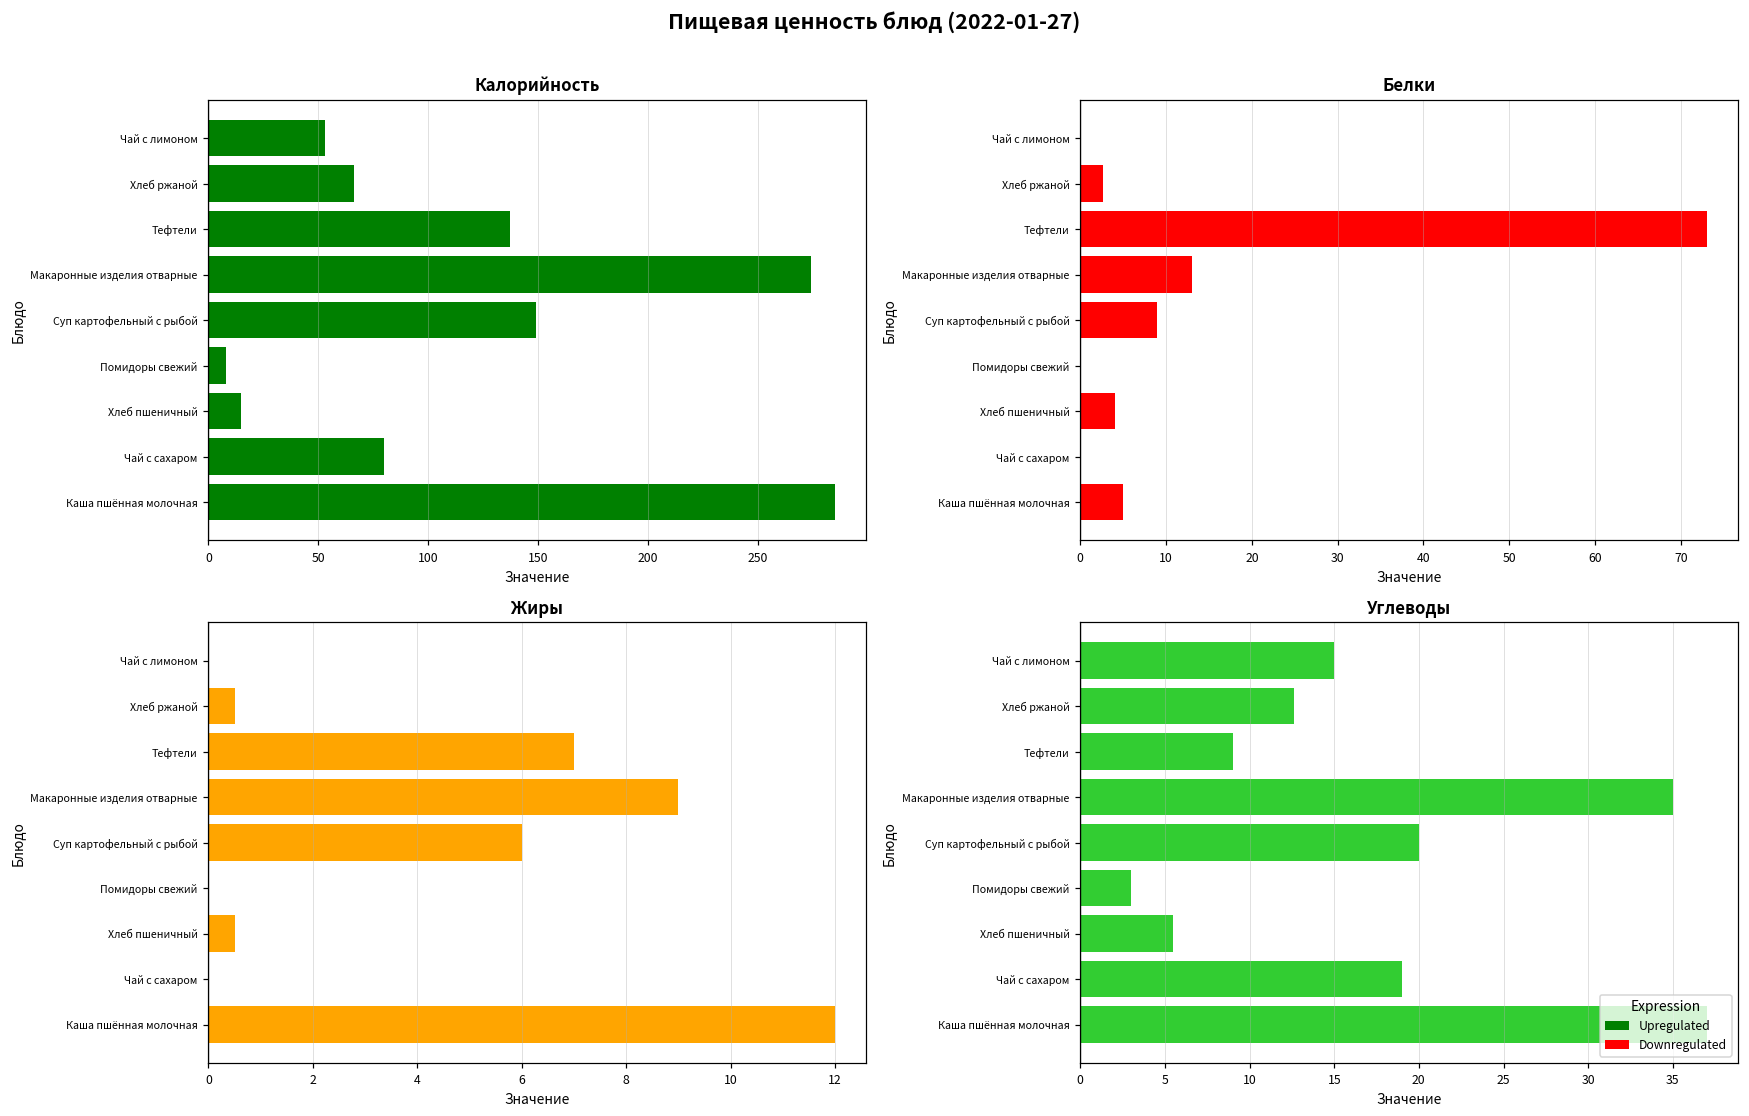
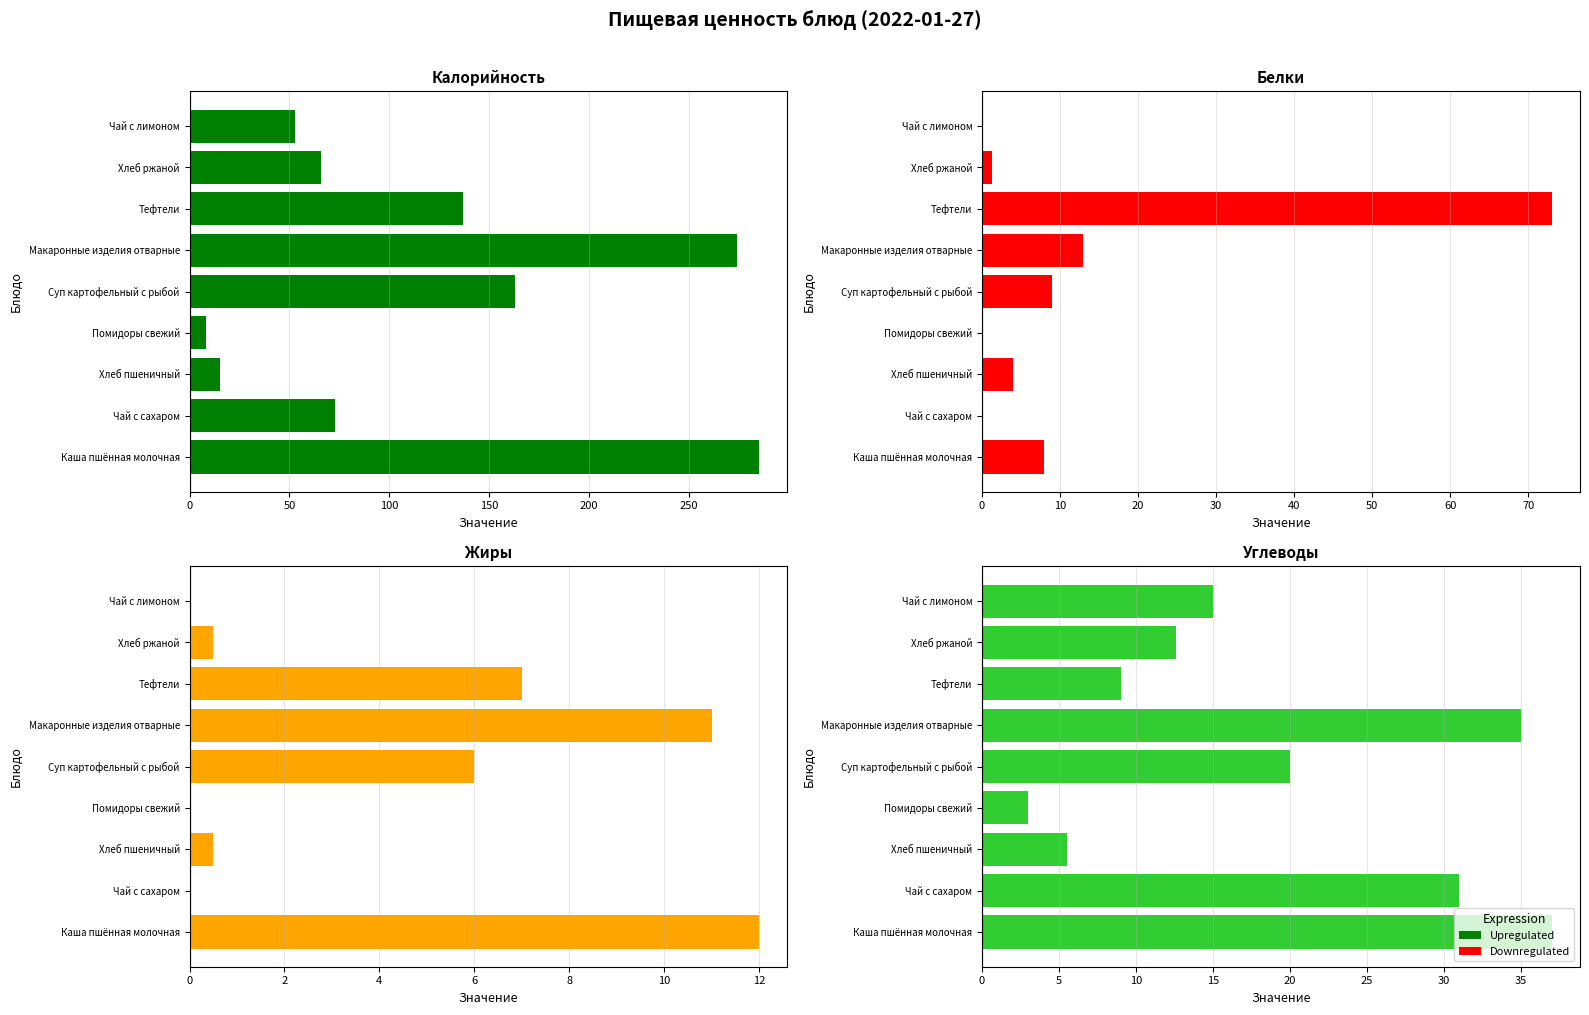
Калорийность, Суп картофельный с рыбой: 149 -> 163
Калорийность, Чай с сахаром: 80 -> 73
Белки, Хлеб ржаной: 3 -> 1
Белки, Каша пшённая молочная: 5 -> 8
Жиры, Макаронные изделия отварные: 9 -> 11
Углеводы, Чай с сахаром: 19 -> 31
